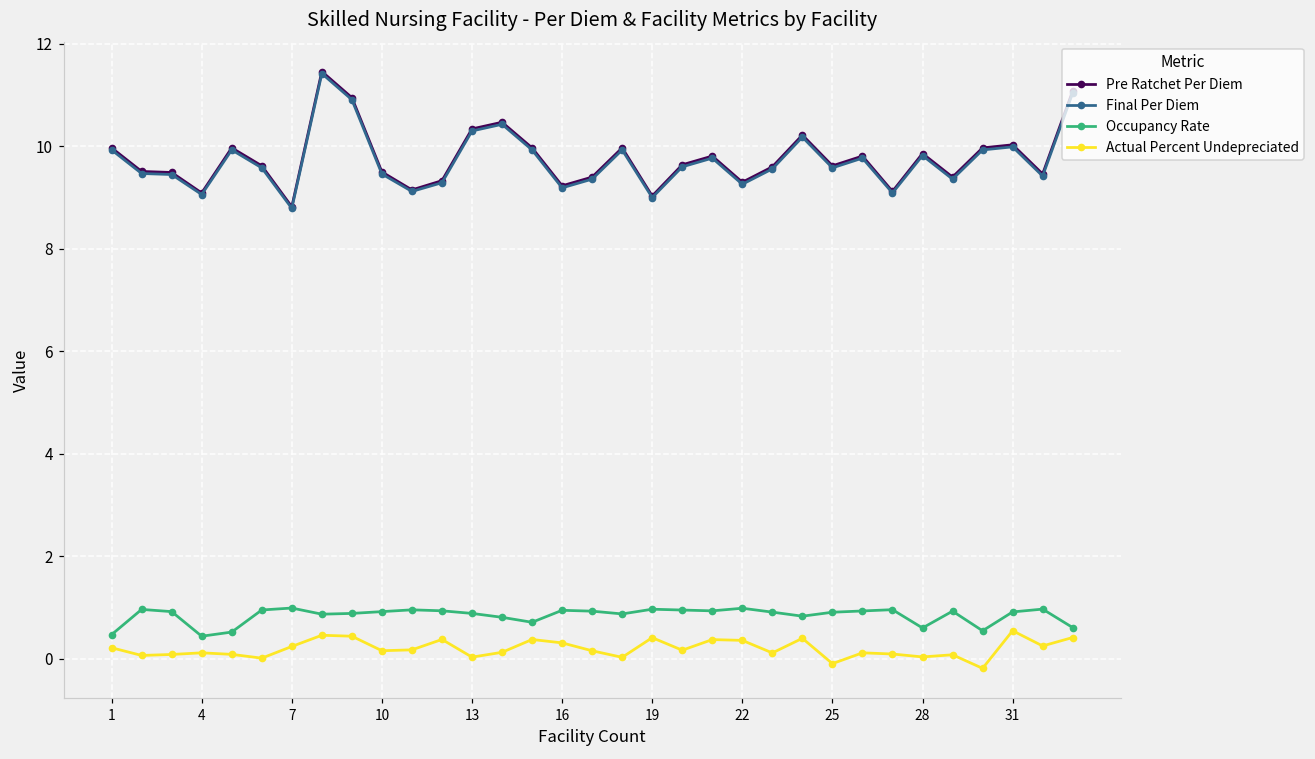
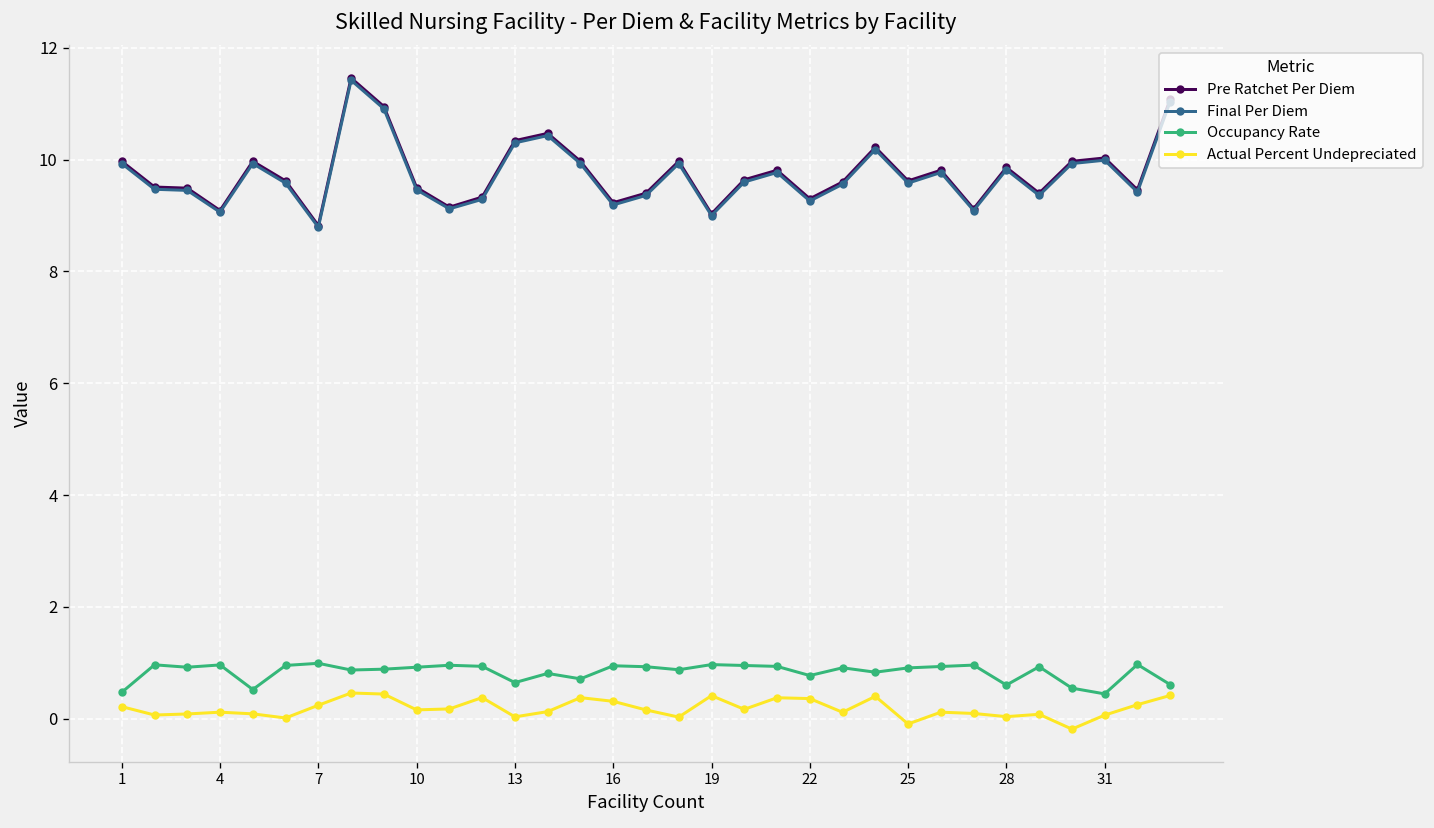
Occupancy Rate, 4: 0.4 -> 1.0
Occupancy Rate, 13: 0.9 -> 0.6
Occupancy Rate, 22: 1.0 -> 0.8
Occupancy Rate, 31: 0.9 -> 0.4
Actual Percent Undepreciated, 31: 0.5 -> 0.1
